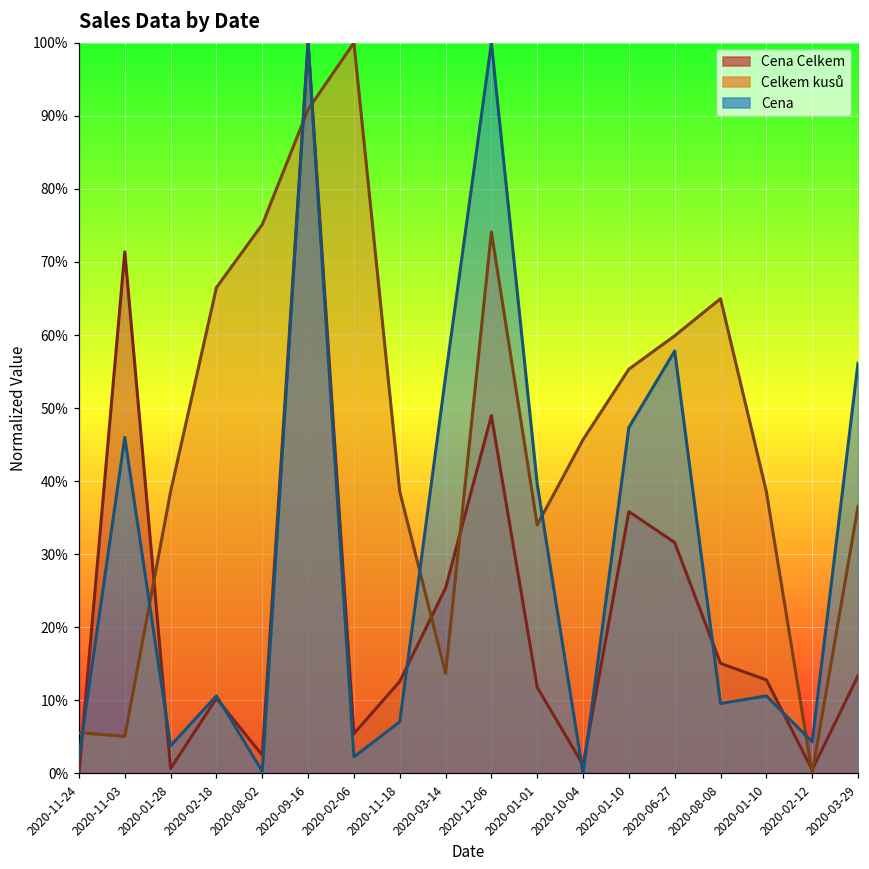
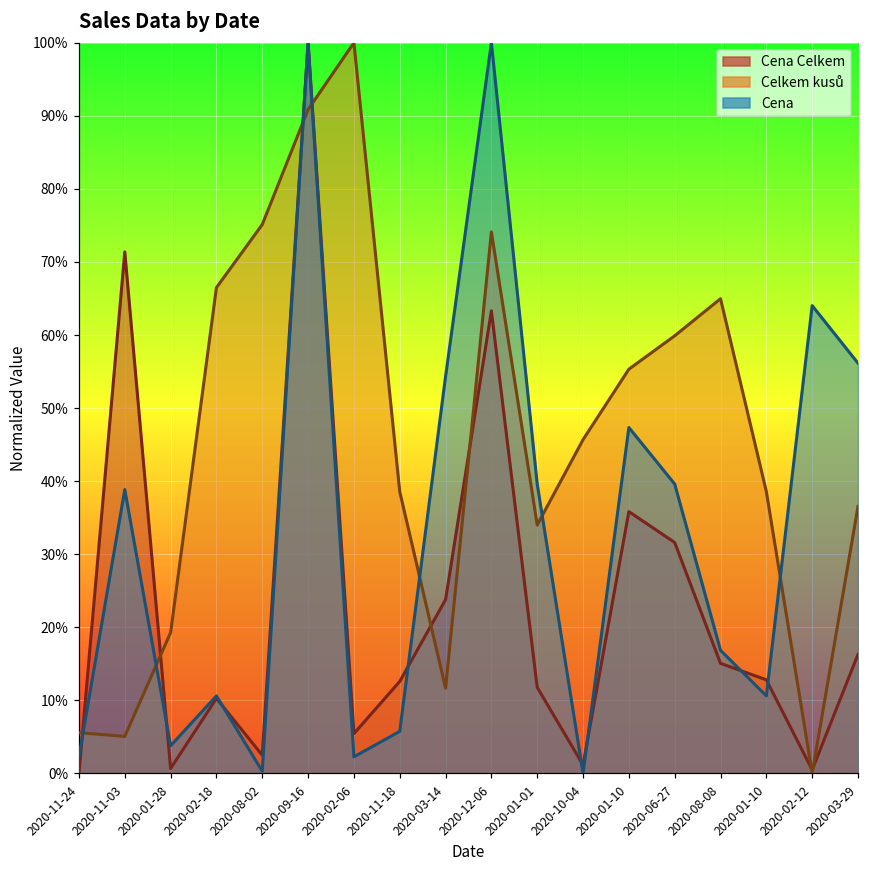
Cena, 2020-11-03: 46% -> 39%
Celkem kusů, 2020-01-28: 39% -> 19%
Cena, 2020-11-18: 7% -> 6%
Cena Celkem, 2020-03-14: 25% -> 24%
Celkem kusů, 2020-03-14: 14% -> 12%
Cena Celkem, 2020-12-06: 49% -> 63%
Cena, 2020-06-27: 58% -> 40%
Cena, 2020-08-08: 10% -> 17%
Cena, 2020-02-12: 4% -> 64%
Cena Celkem, 2020-03-29: 13% -> 16%
